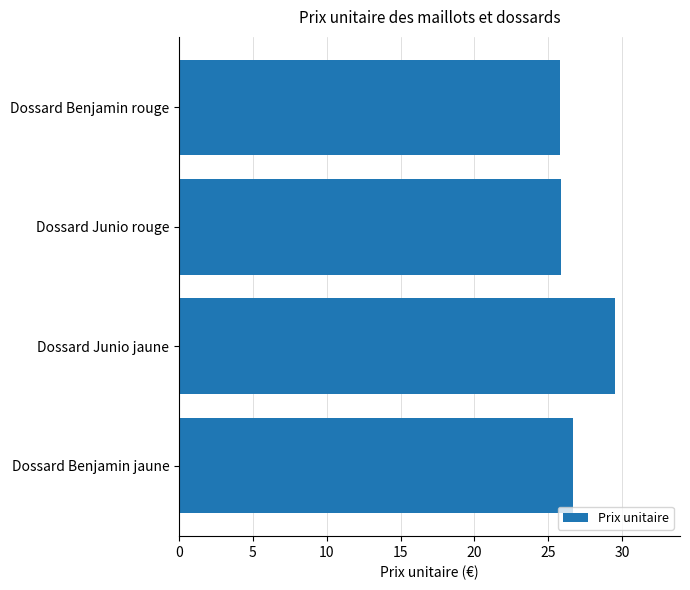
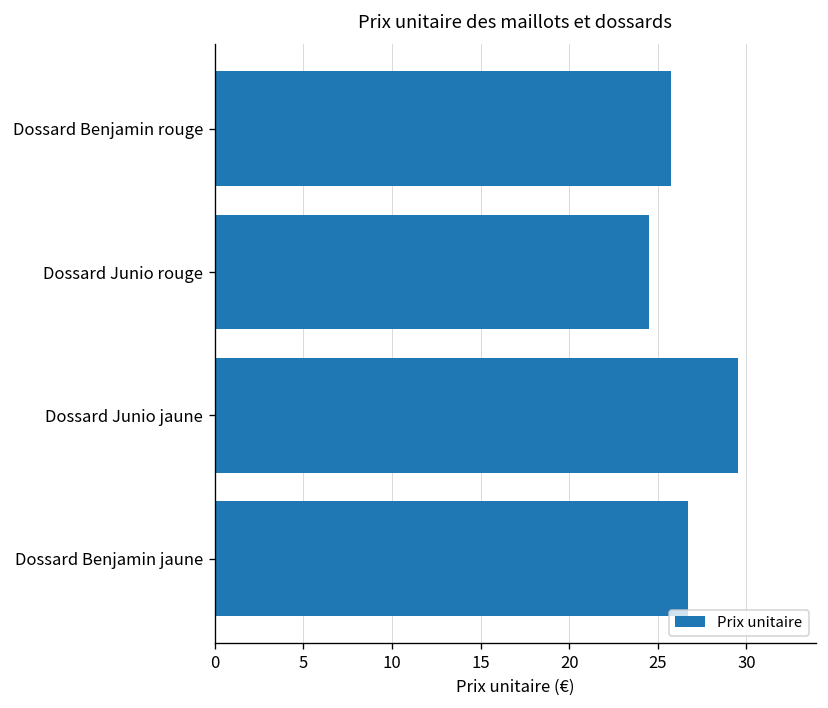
Dossard Junio rouge: 25.9 -> 24.5
